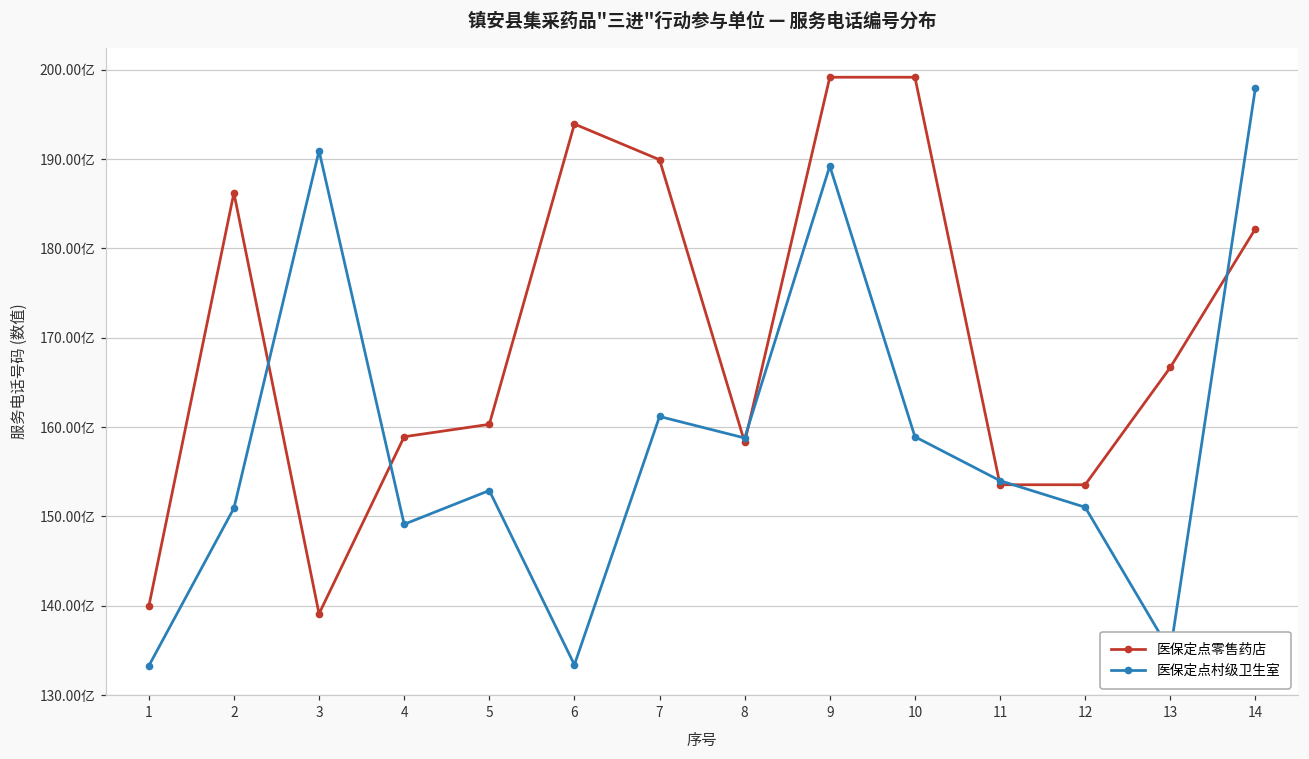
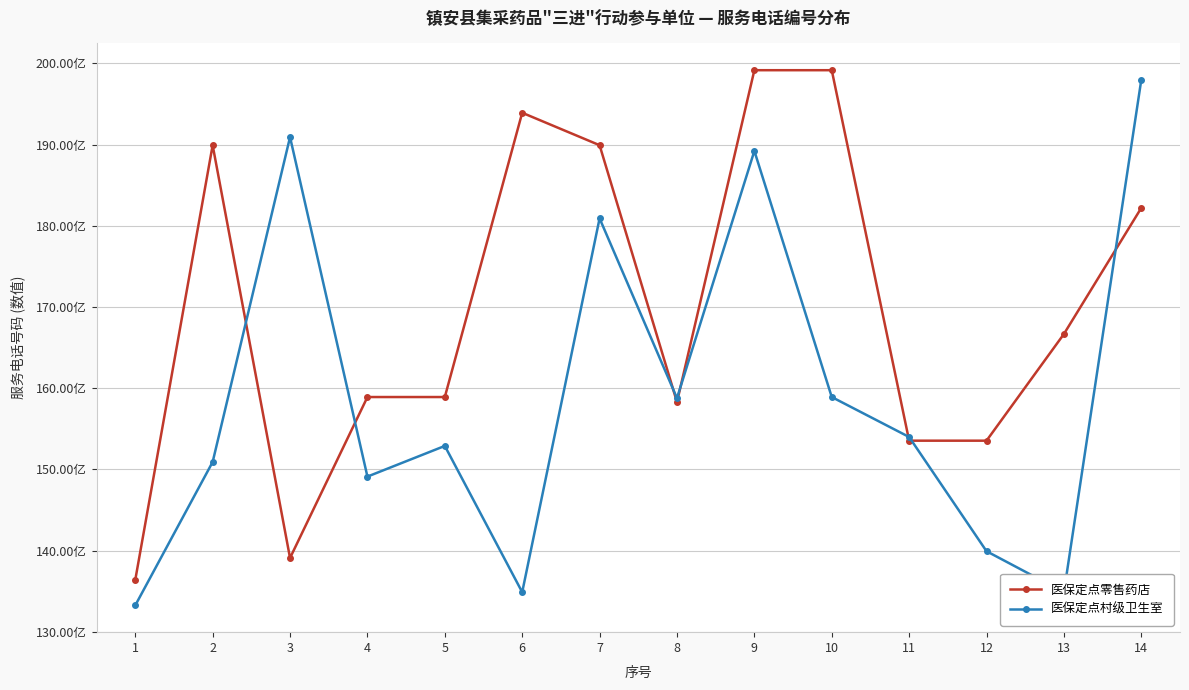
医保定点零售药店, 1: 140亿 -> 136亿
医保定点零售药店, 2: 186亿 -> 190亿
医保定点零售药店, 5: 160亿 -> 159亿
医保定点村级卫生室, 6: 133亿 -> 135亿
医保定点村级卫生室, 7: 161亿 -> 181亿
医保定点村级卫生室, 12: 151亿 -> 140亿
